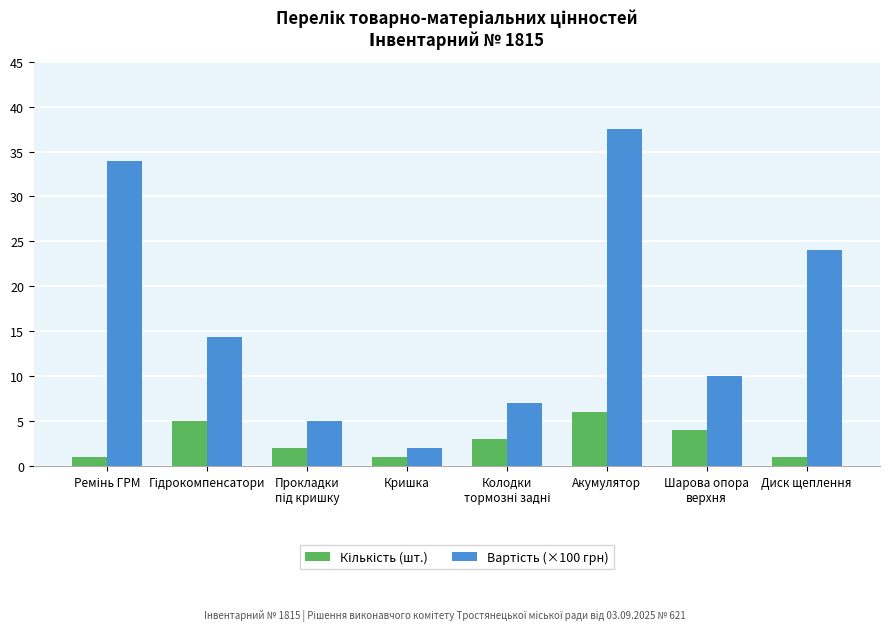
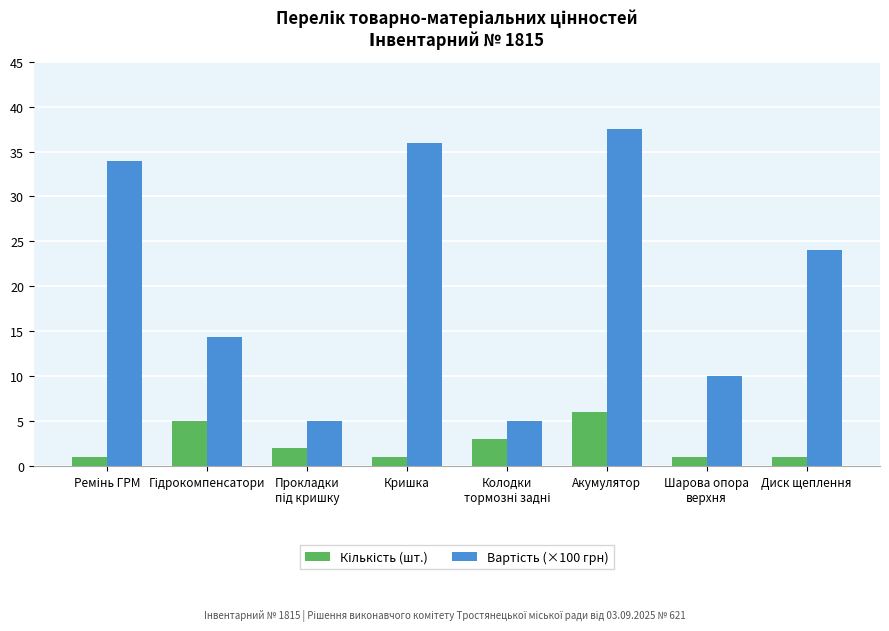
Вартість (×100 грн), Кришка: 2 -> 36
Вартість (×100 грн), Колодки тормозні задні: 7 -> 5
Кількість (шт.), Шарова опора верхня: 4 -> 1
